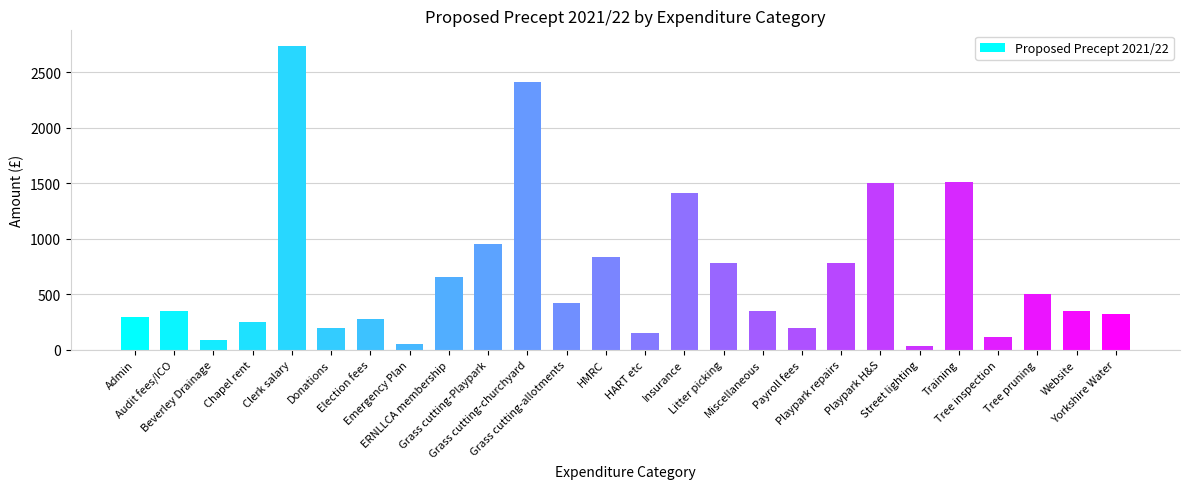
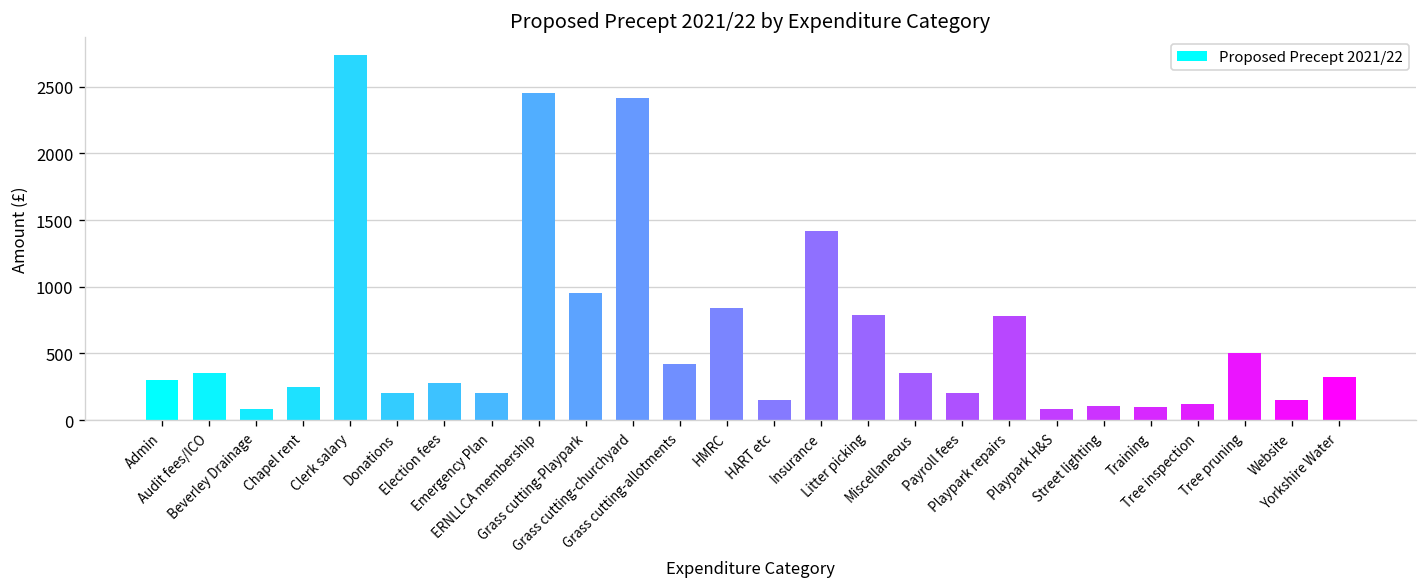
Emergency Plan: 50 -> 210
ERNLLCA membership: 660 -> 2450
Playpark H&S: 1500 -> 80
Street lighting: 40 -> 110
Training: 1510 -> 100
Website: 350 -> 150
